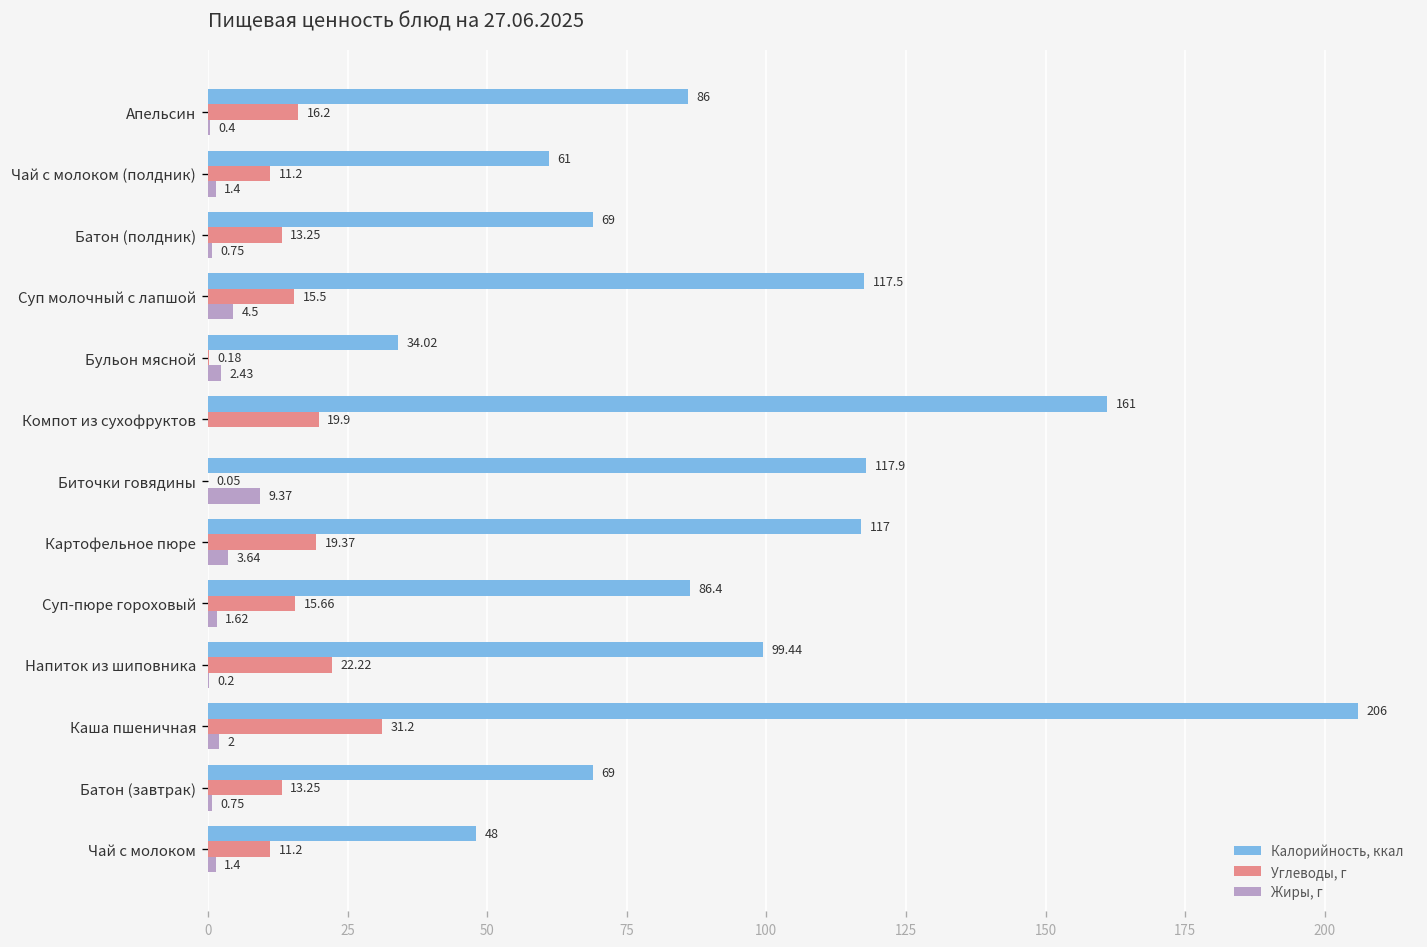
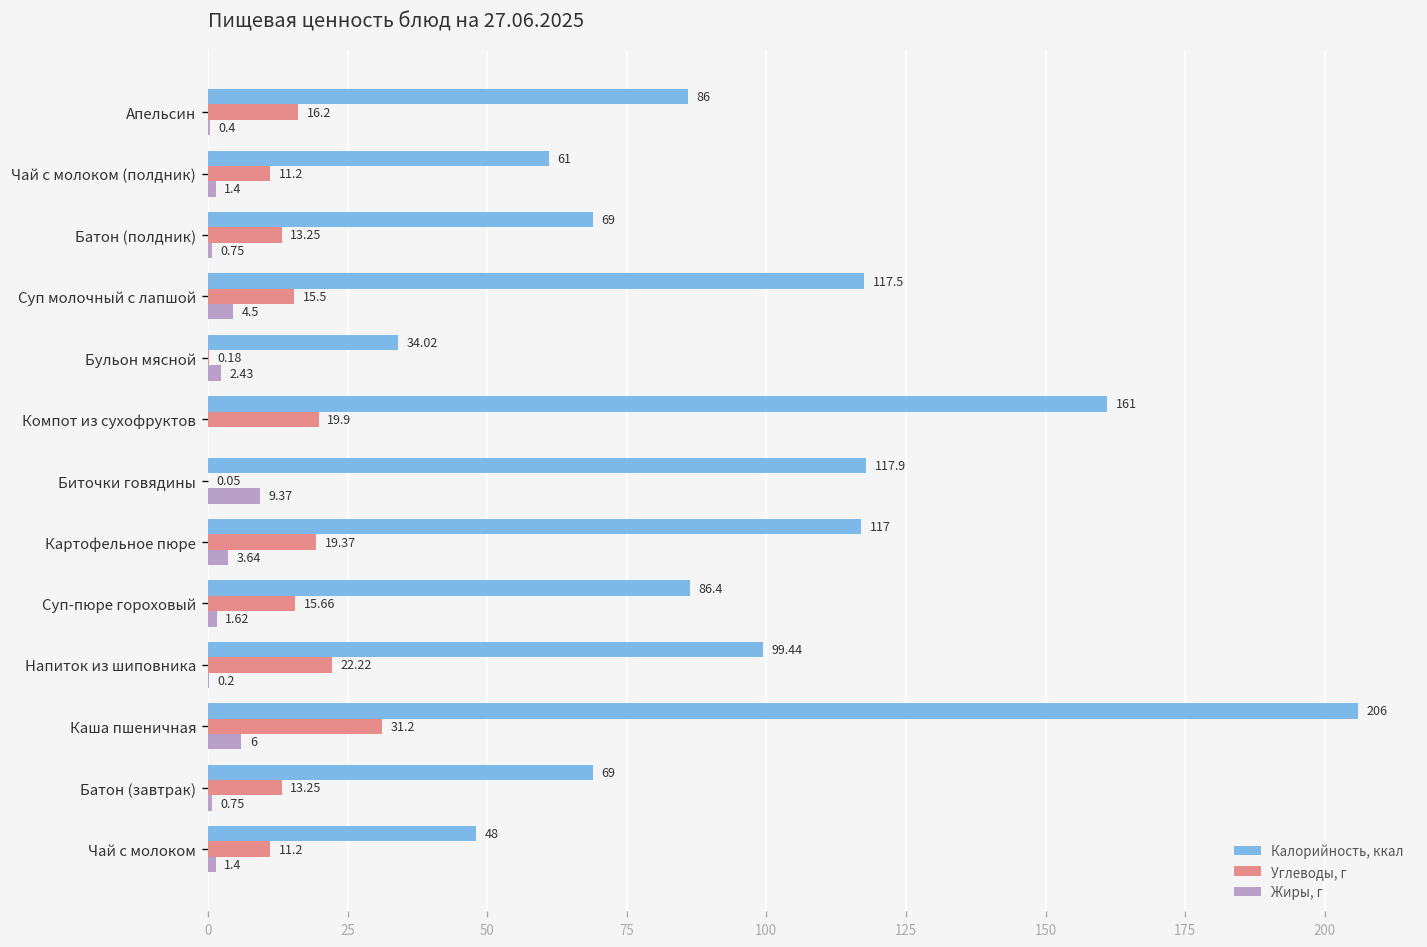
Жиры, г, Каша пшеничная: 2 -> 6
